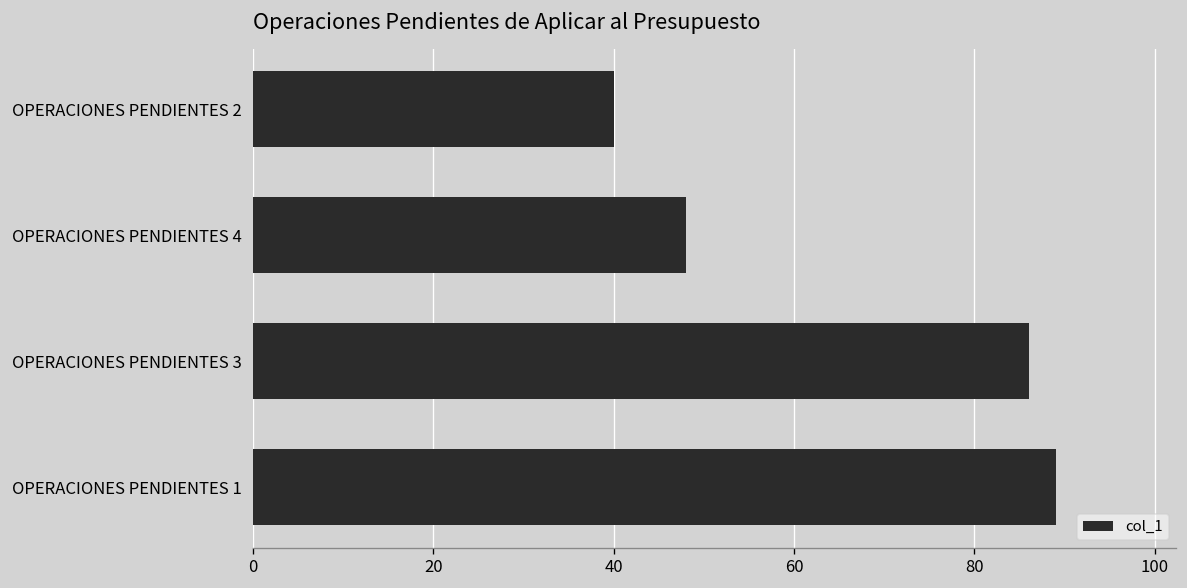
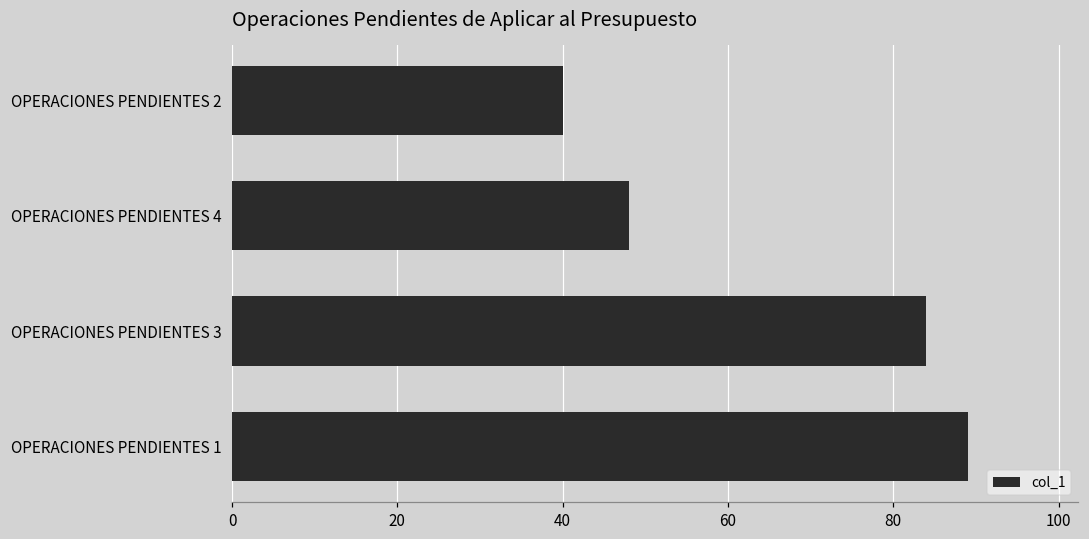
OPERACIONES PENDIENTES 3: 86 -> 84
